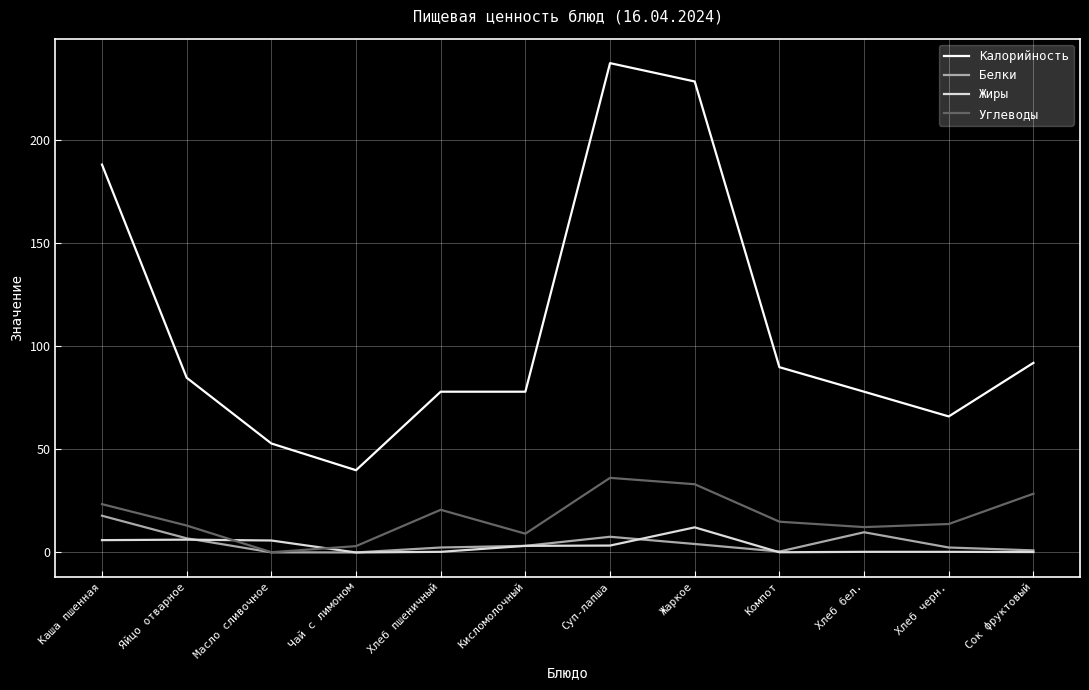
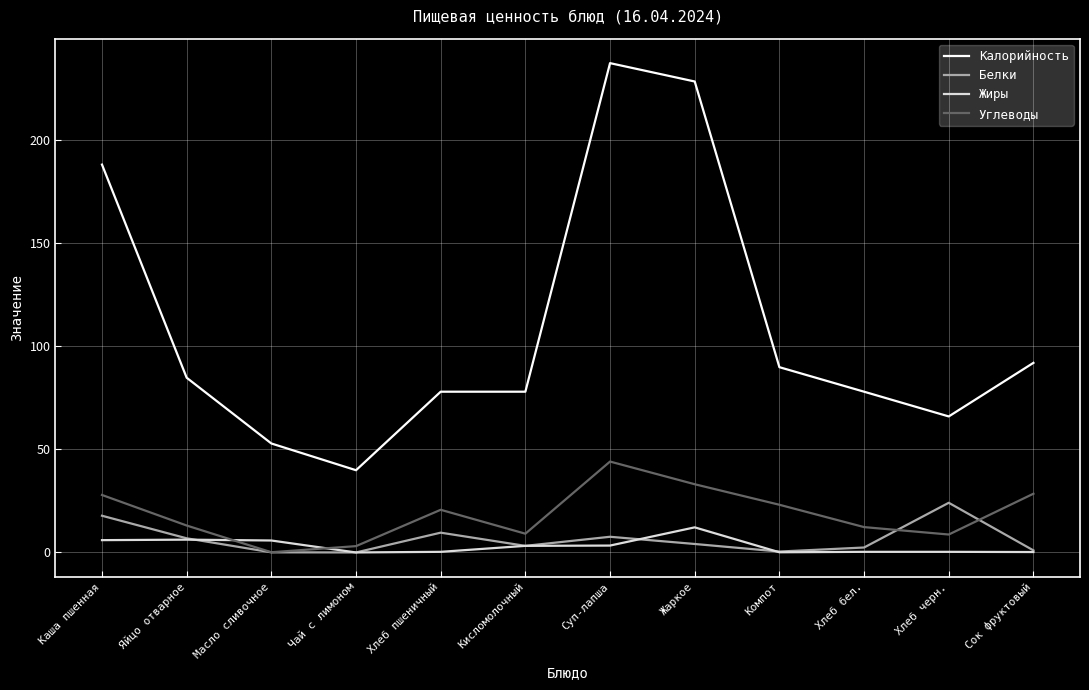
Углеводы, Каша пшенная: 23 -> 28
Белки, Хлеб пшеничный: 2 -> 10
Углеводы, Суп-лапша: 36 -> 44
Углеводы, Компот: 15 -> 23
Белки, Хлеб бел.: 10 -> 2
Белки, Хлеб черн.: 2 -> 24
Углеводы, Хлеб черн.: 14 -> 9
